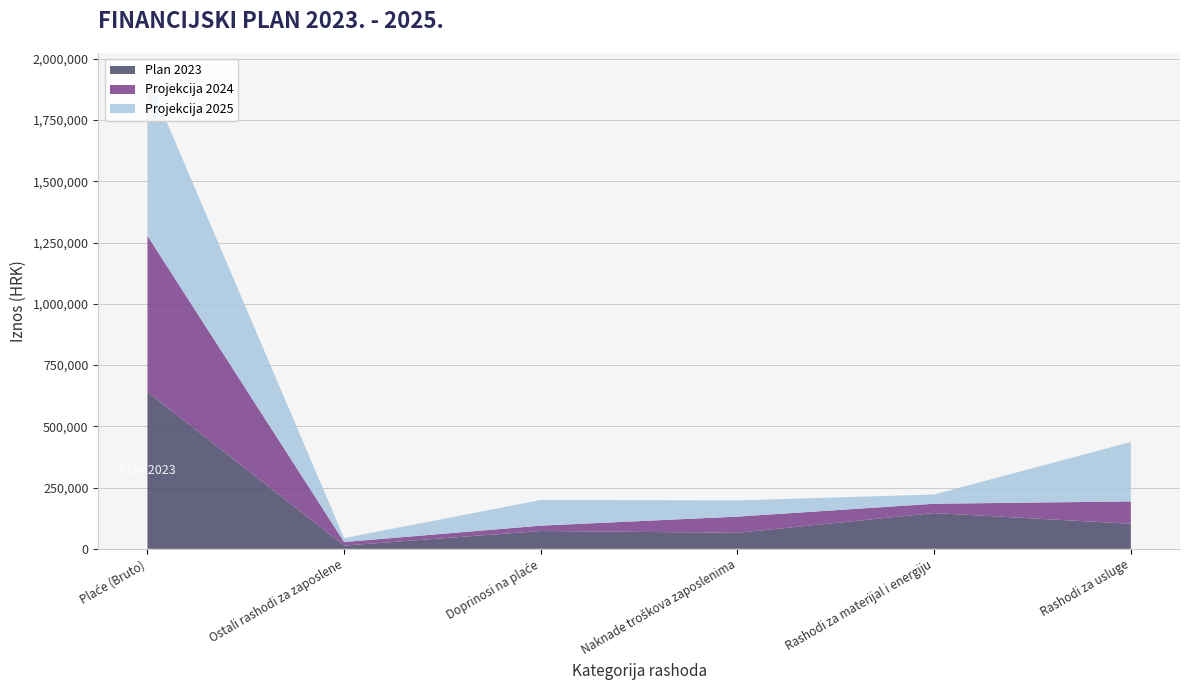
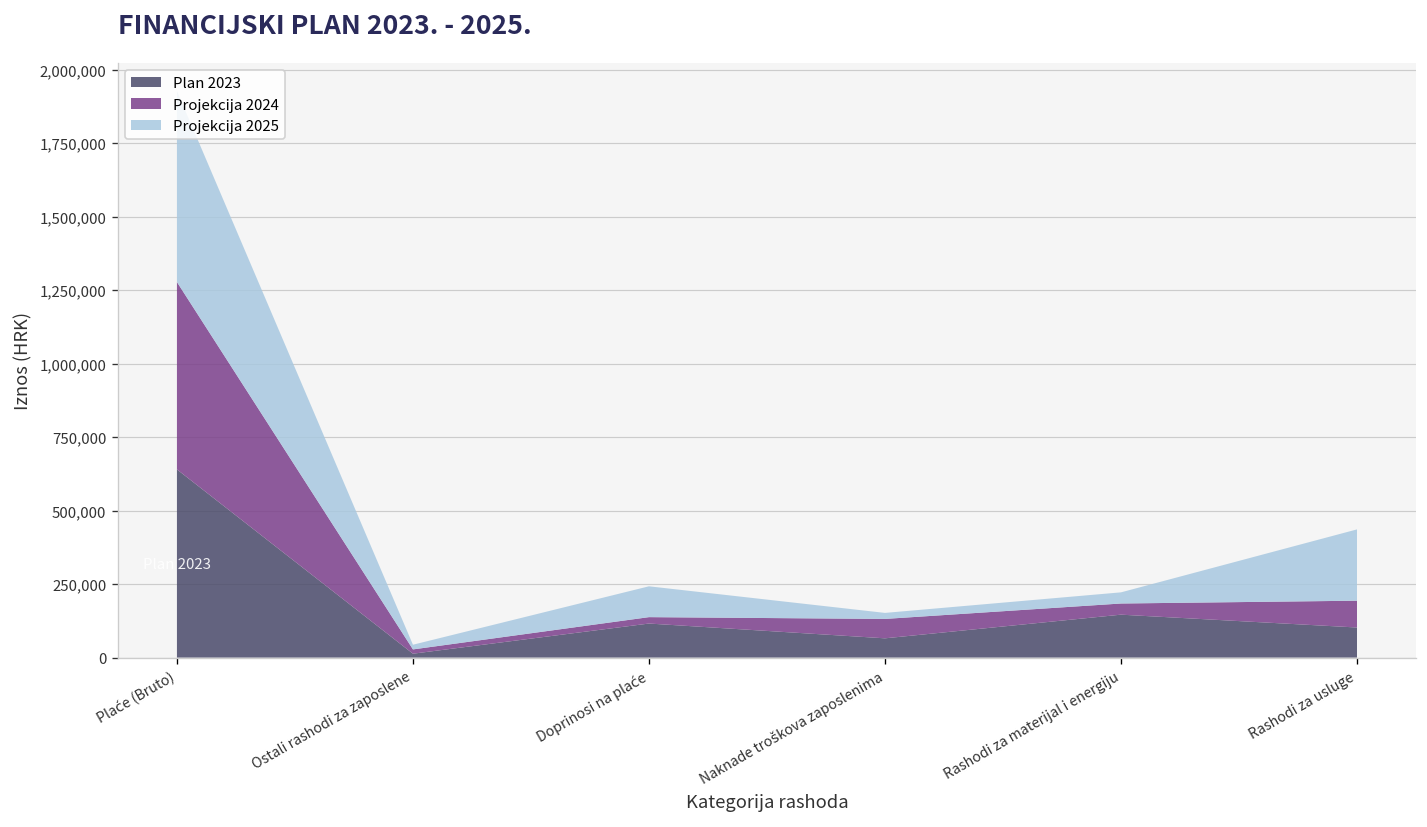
Plan 2023, Doprinosi na plaće: 70,000 -> 120,000
Projekcija 2025, Naknade troškova zaposlenima: 70,000 -> 20,000
